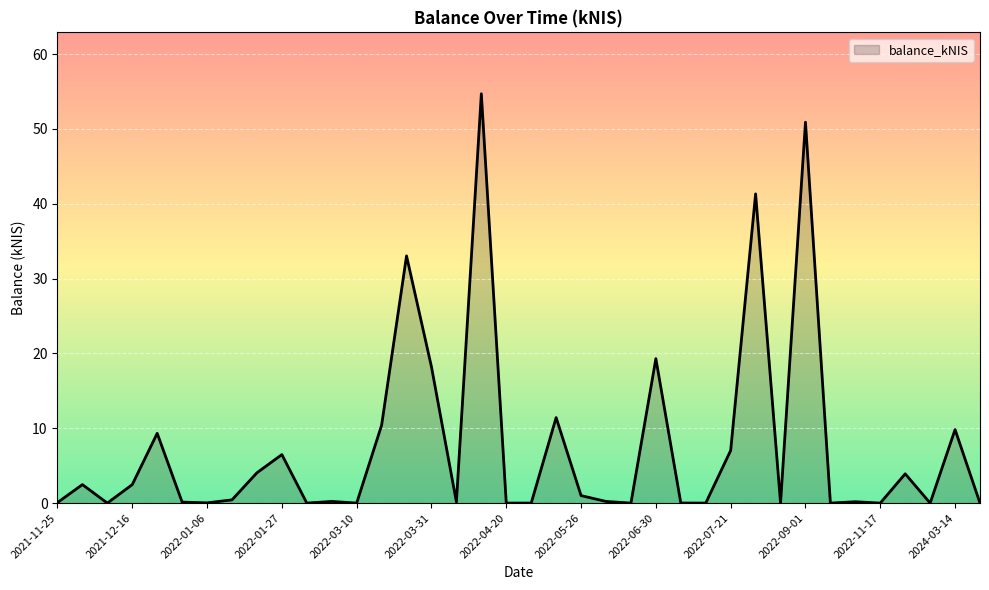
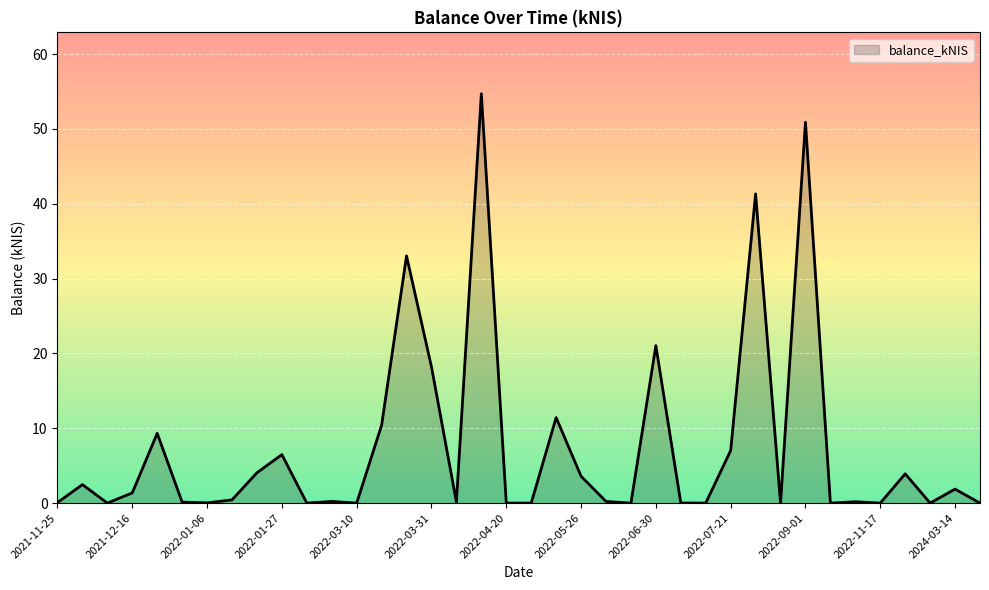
2021-12-16: 2 -> 1
2022-05-26: 1 -> 4
2022-06-30: 19 -> 21
2024-03-14: 10 -> 2
